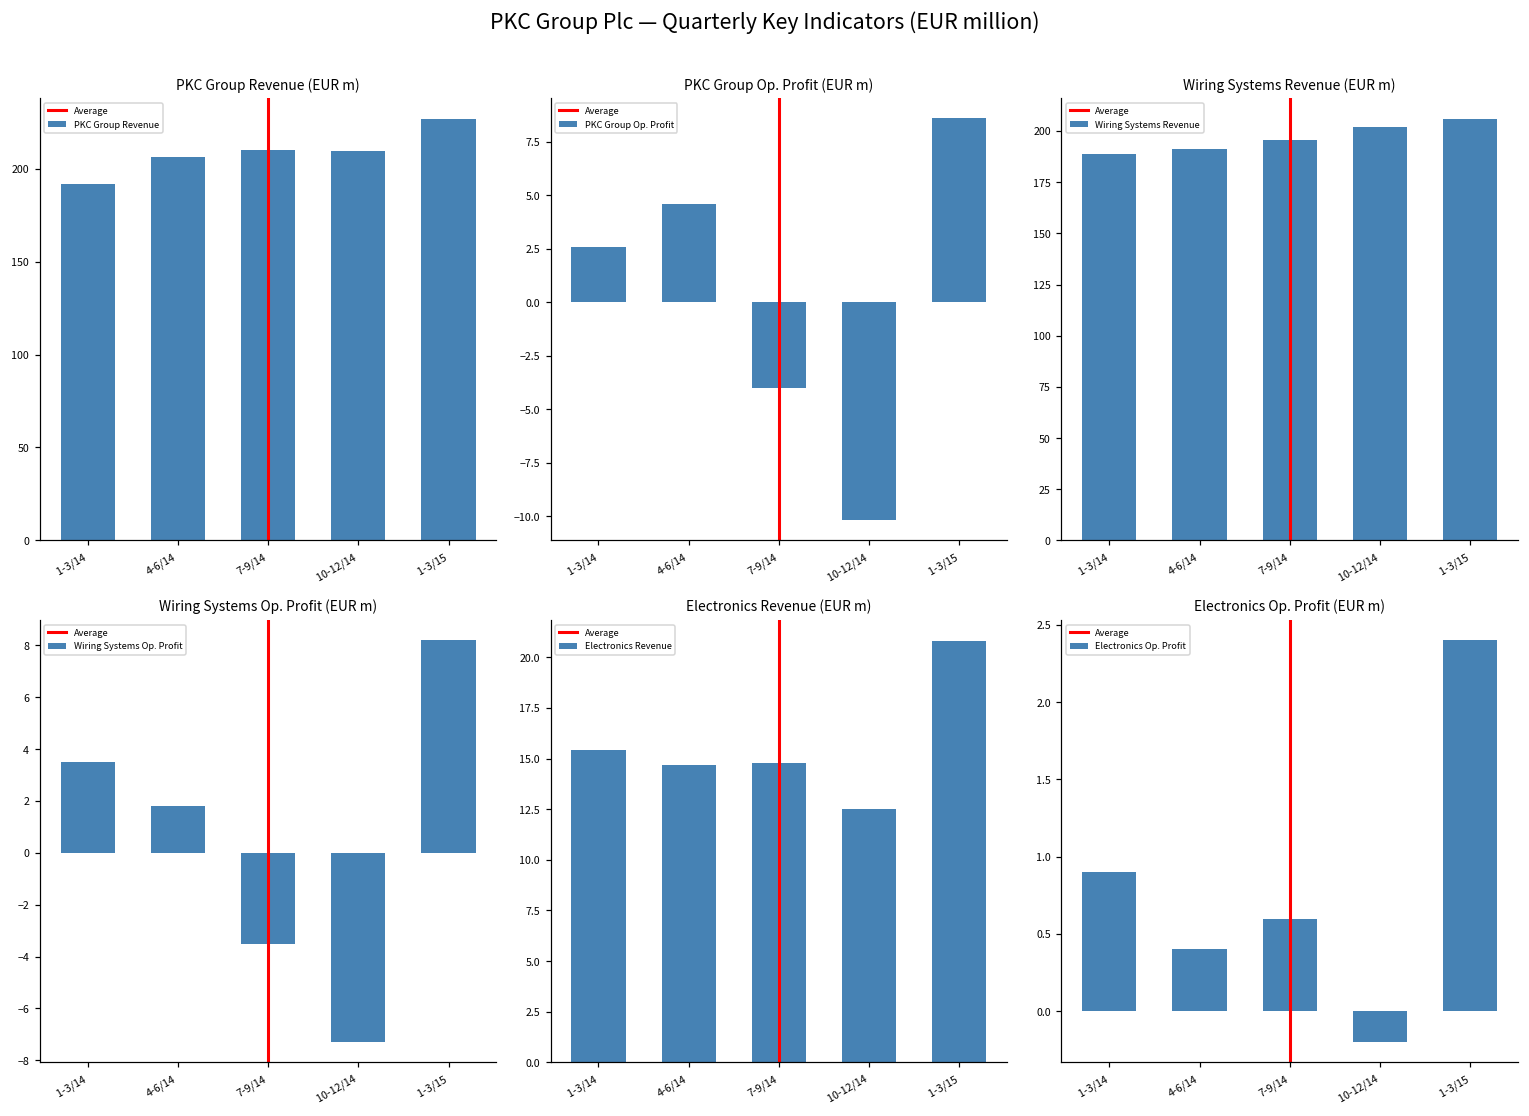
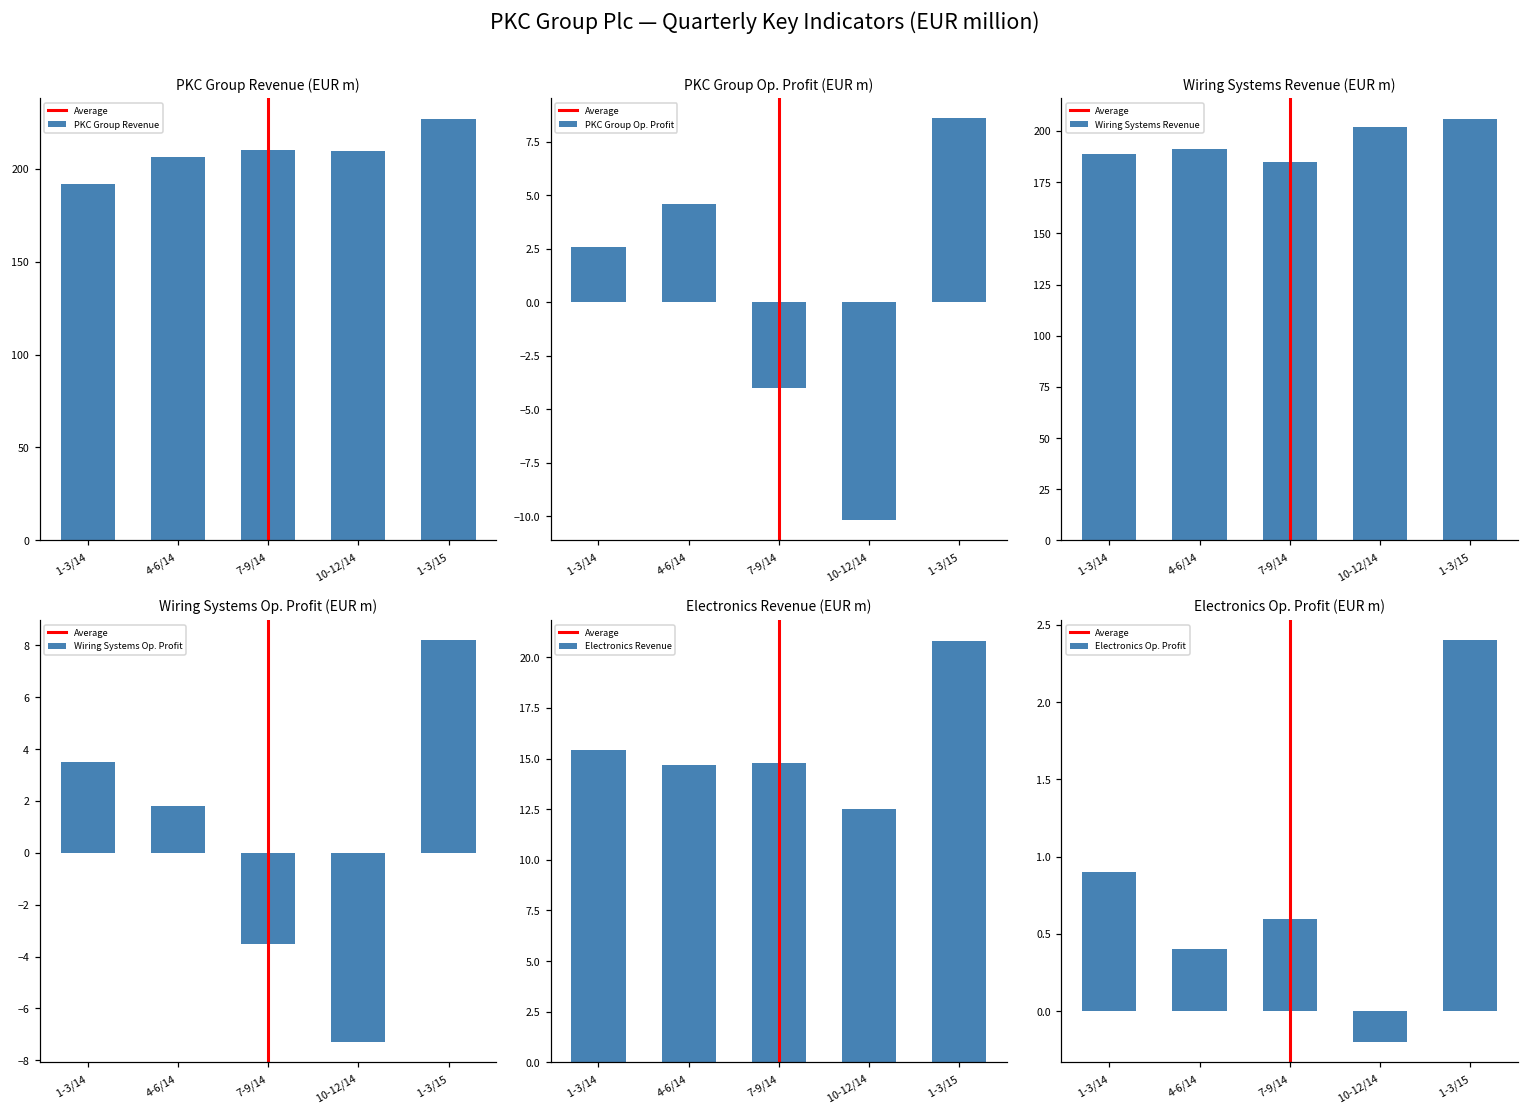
Wiring Systems Revenue (EUR m), 7-9/14: 195 -> 185
